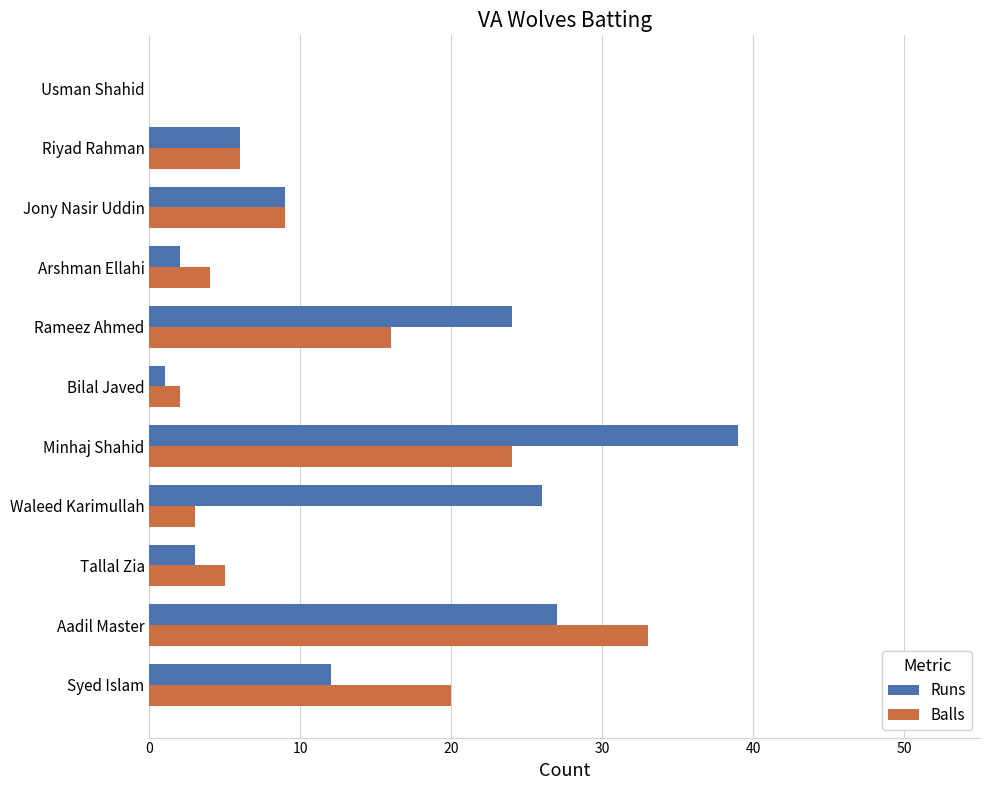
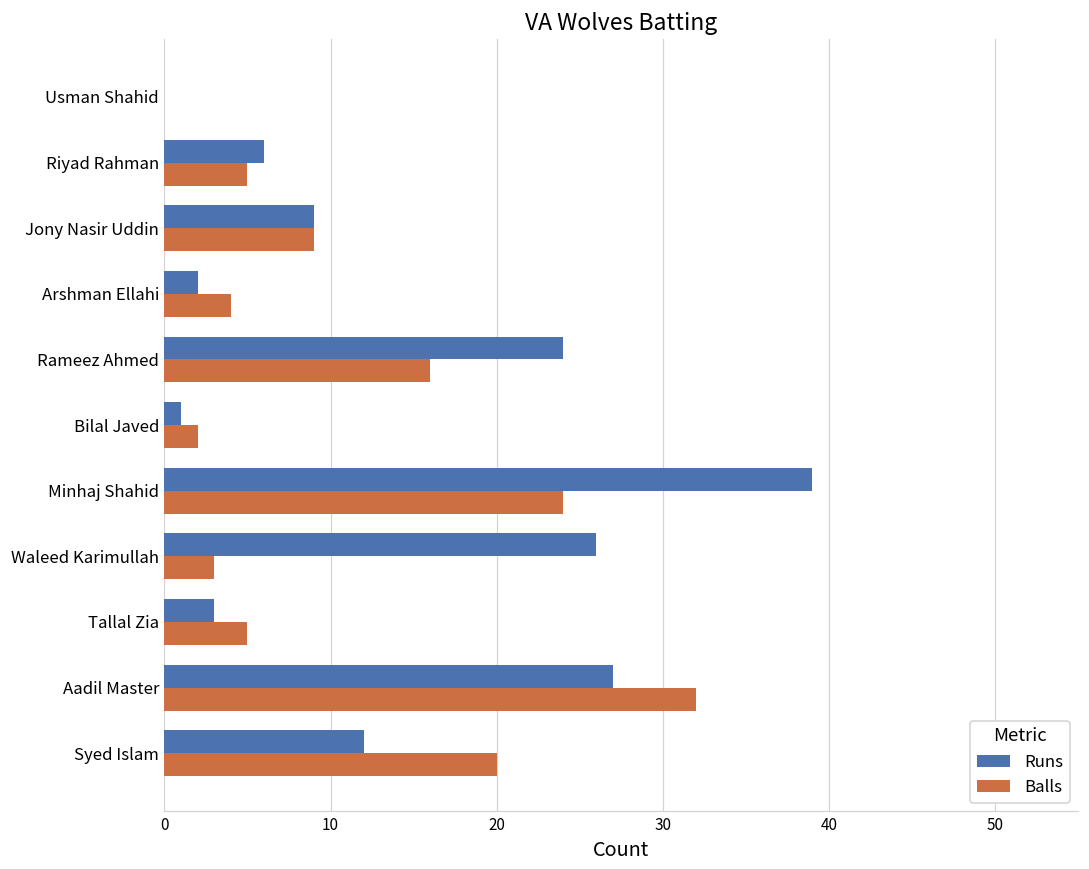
Balls, Riyad Rahman: 6 -> 5
Balls, Aadil Master: 33 -> 32
